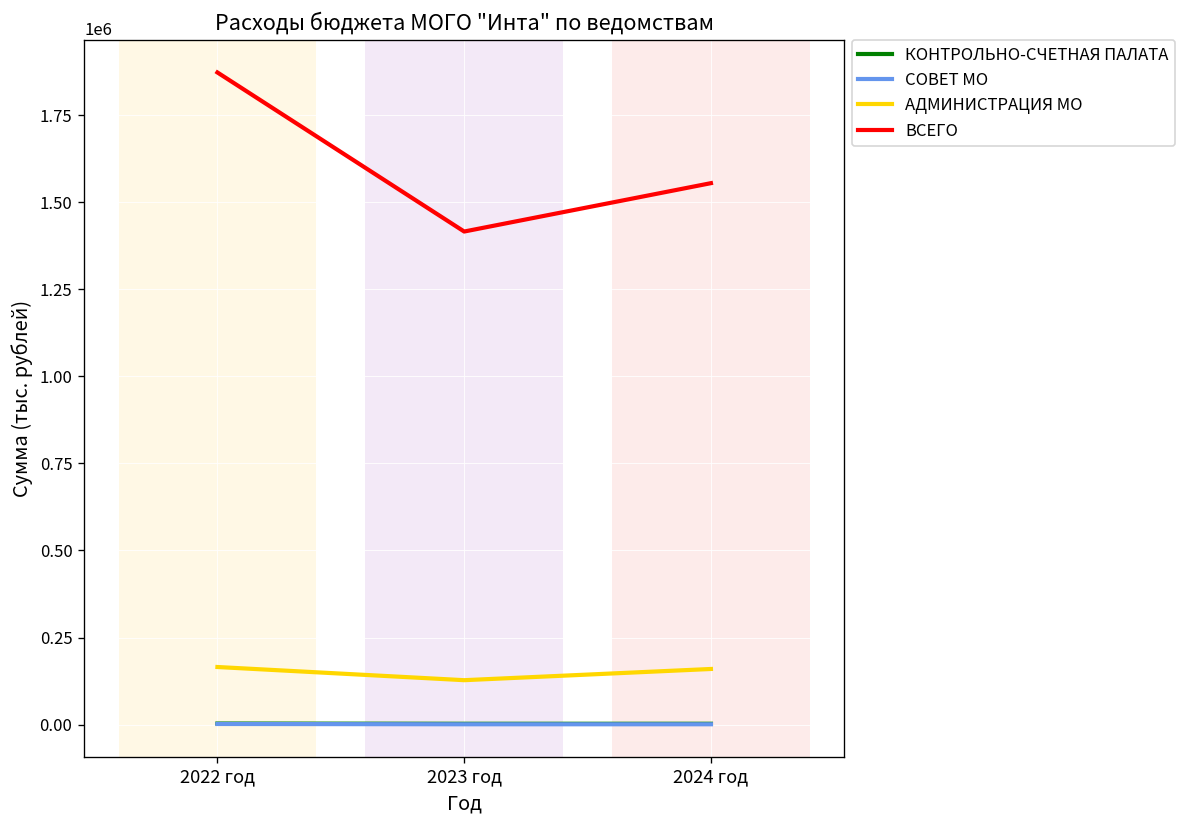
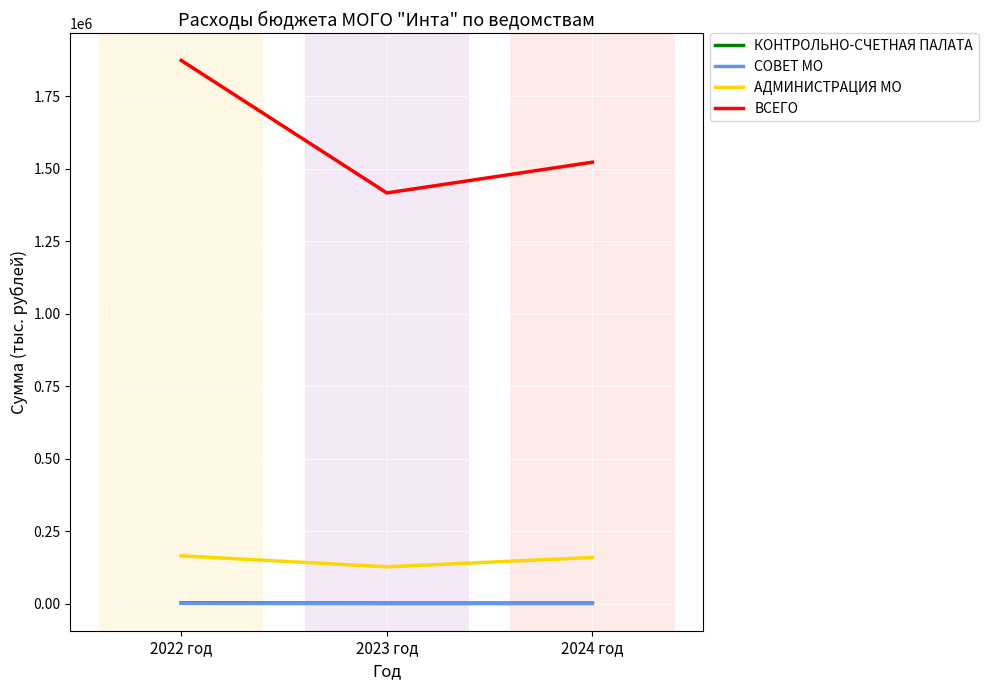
ВСЕГО, 2024 год: 1550000 -> 1520000
